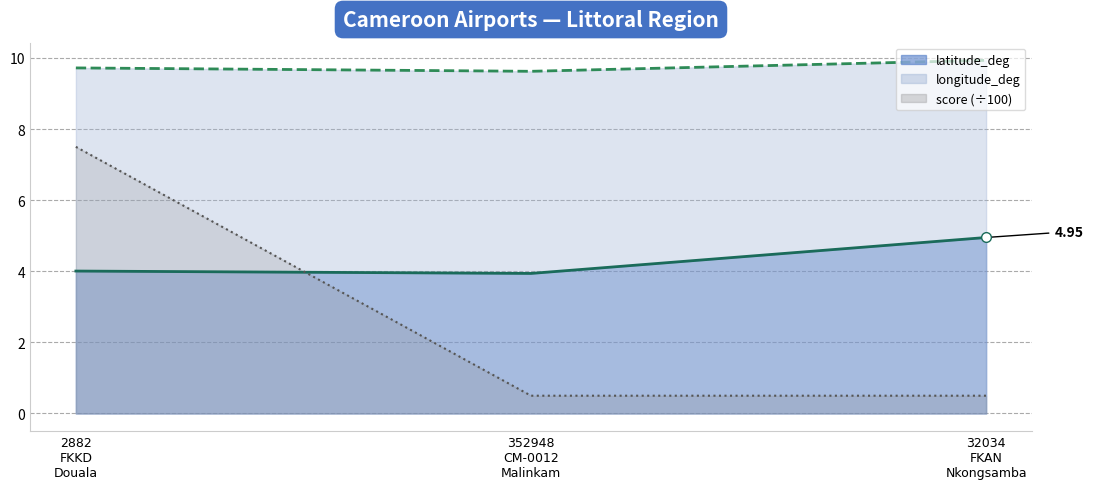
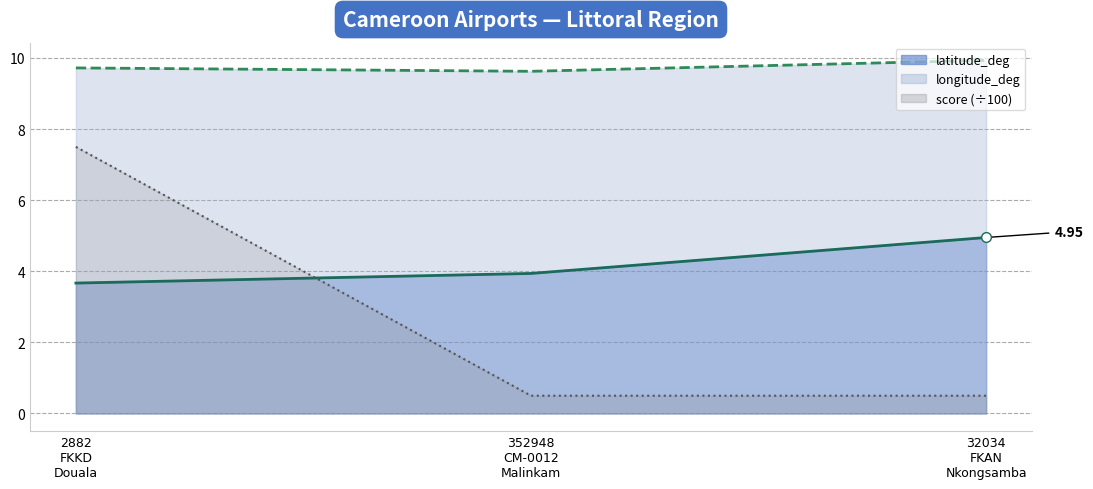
latitude_deg, 2882 FKKD Douala: 4.0 -> 3.7
